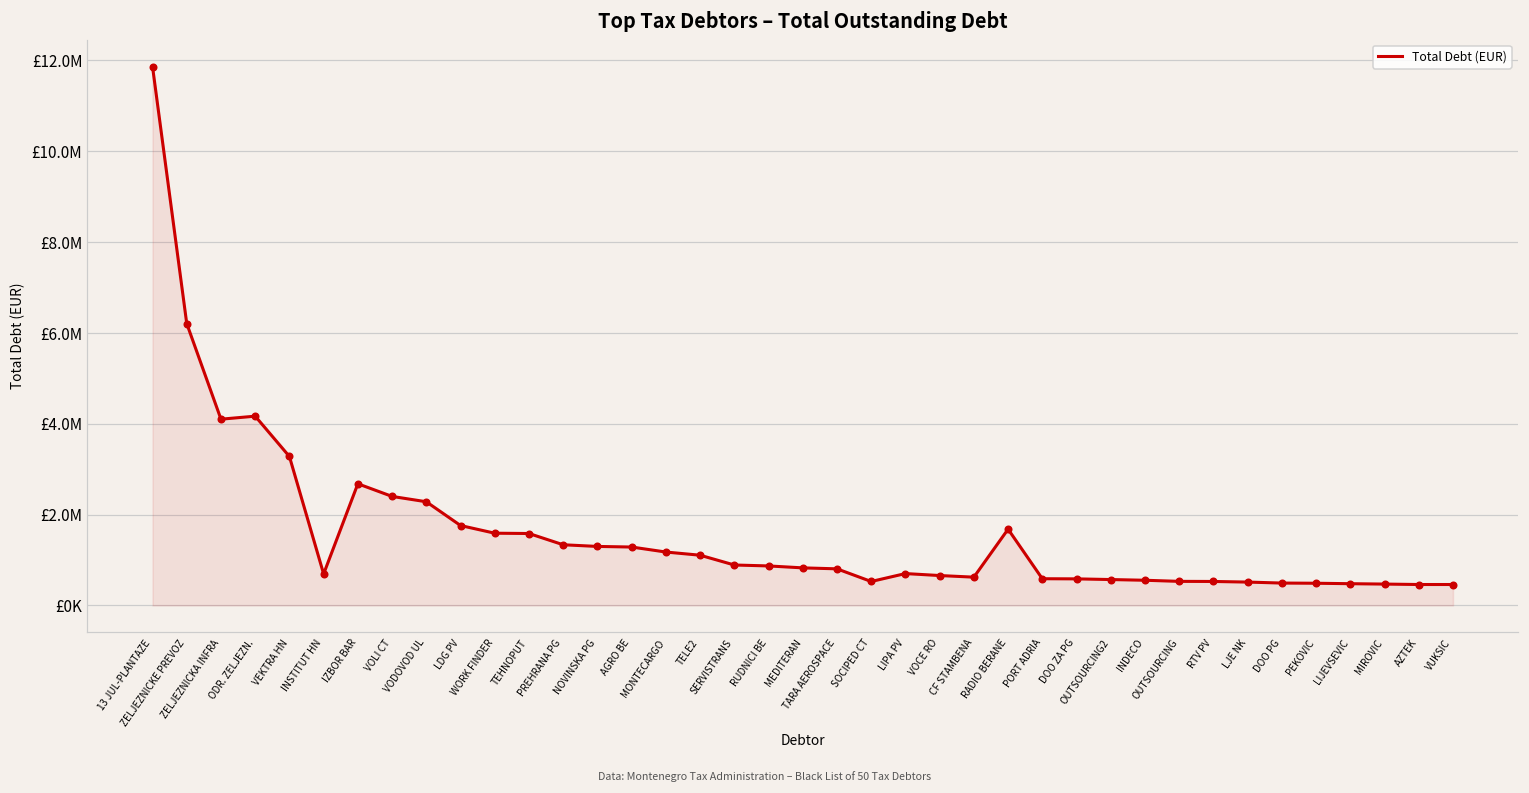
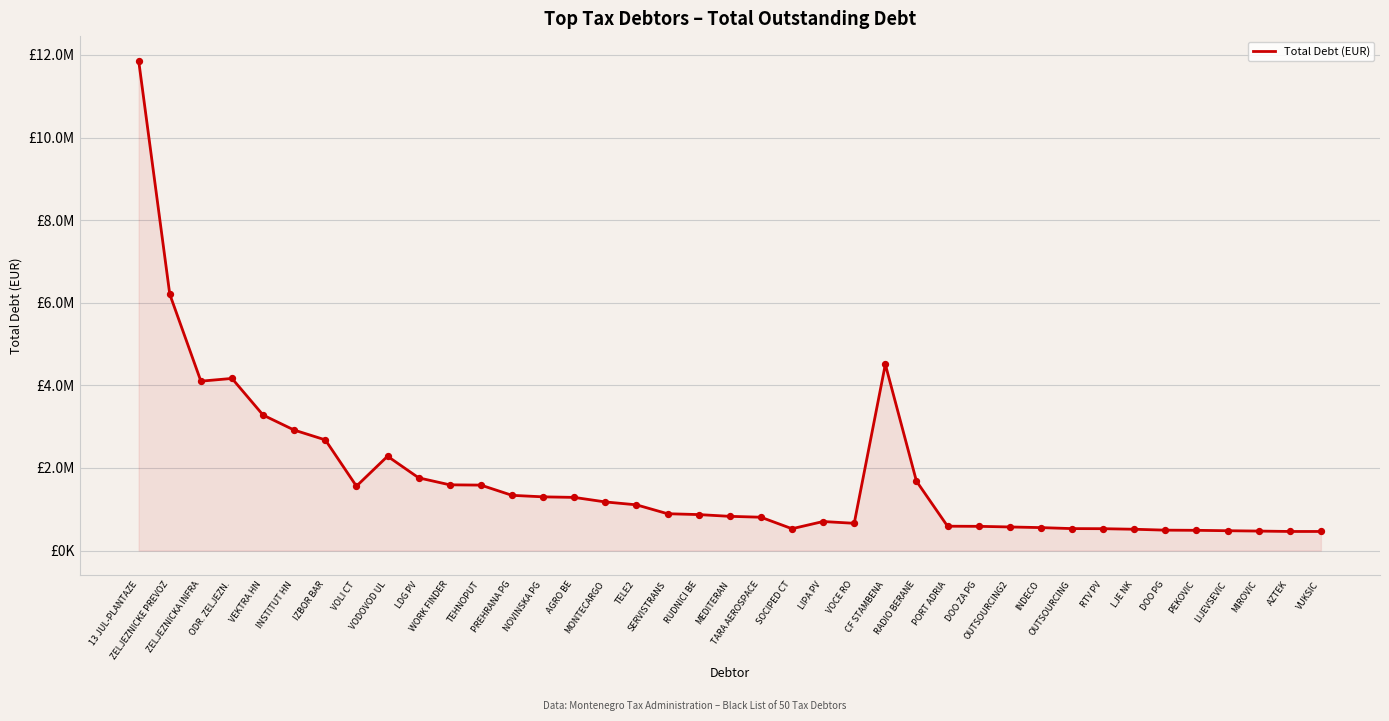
INSTITUT HN: £700000 -> £2900000
VOLI CT: £2400000 -> £1600000
CF STAMBENA: £600000 -> £4500000
